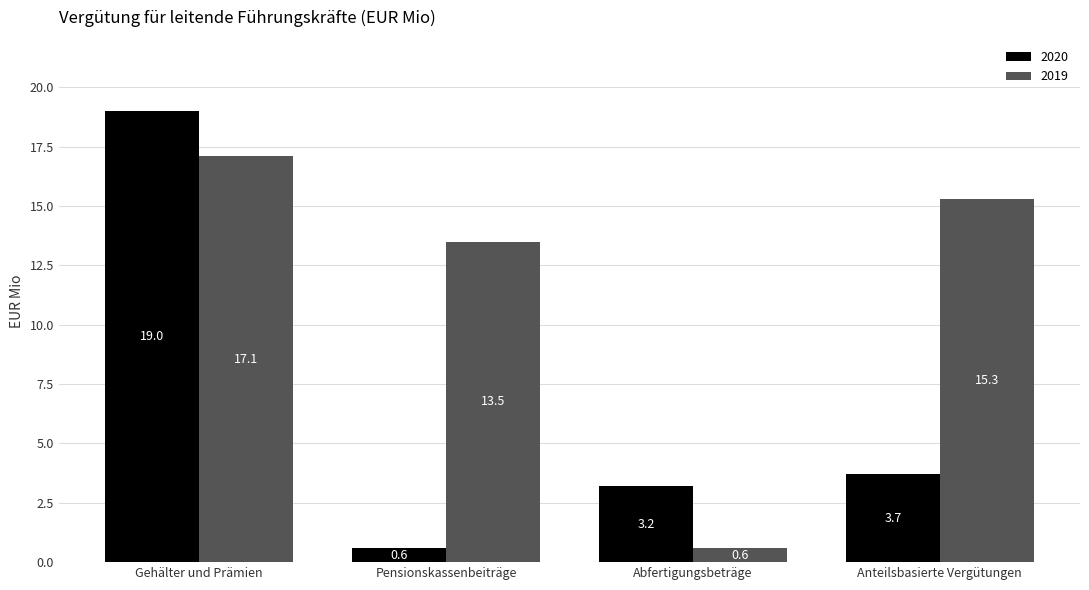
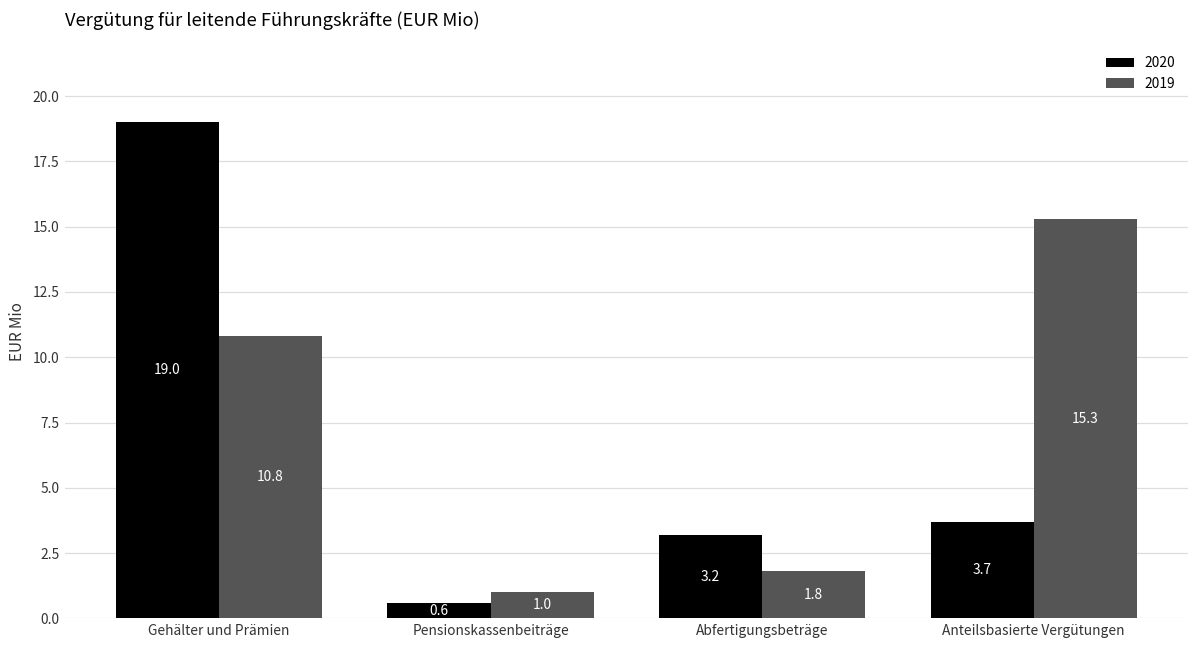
2019, Gehälter und Prämien: 17.1 -> 10.8
2019, Pensionskassenbeiträge: 13.5 -> 1.0
2019, Abfertigungsbeträge: 0.6 -> 1.8
